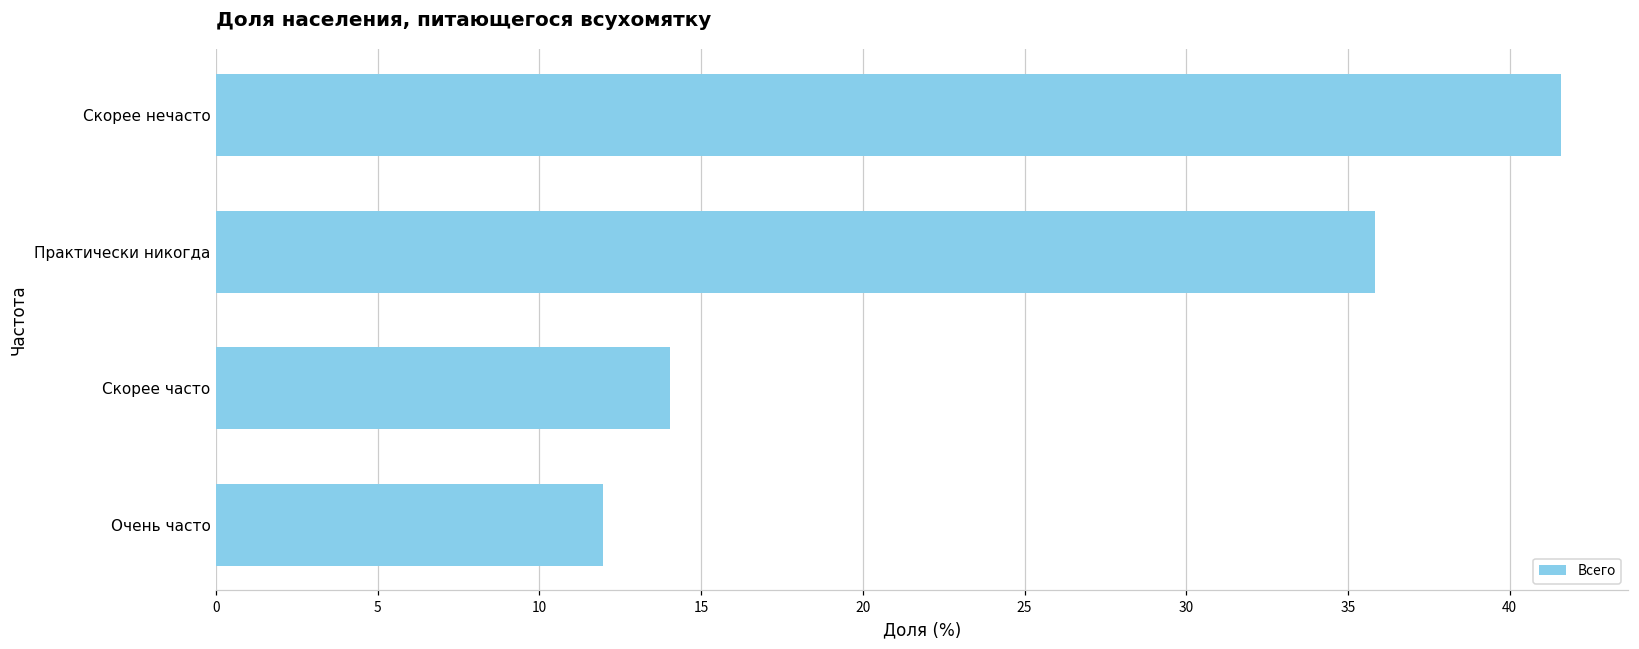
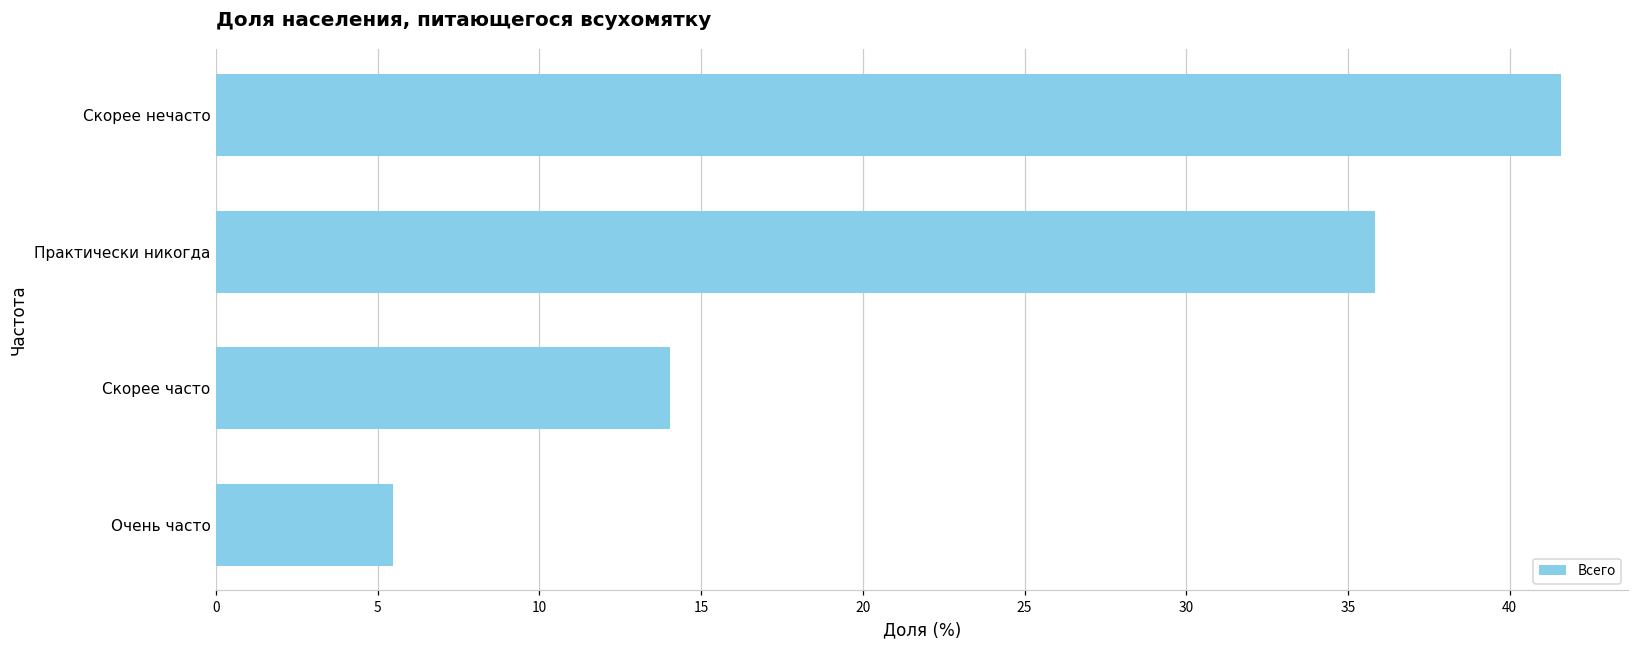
Очень часто: 12.0 -> 5.5
